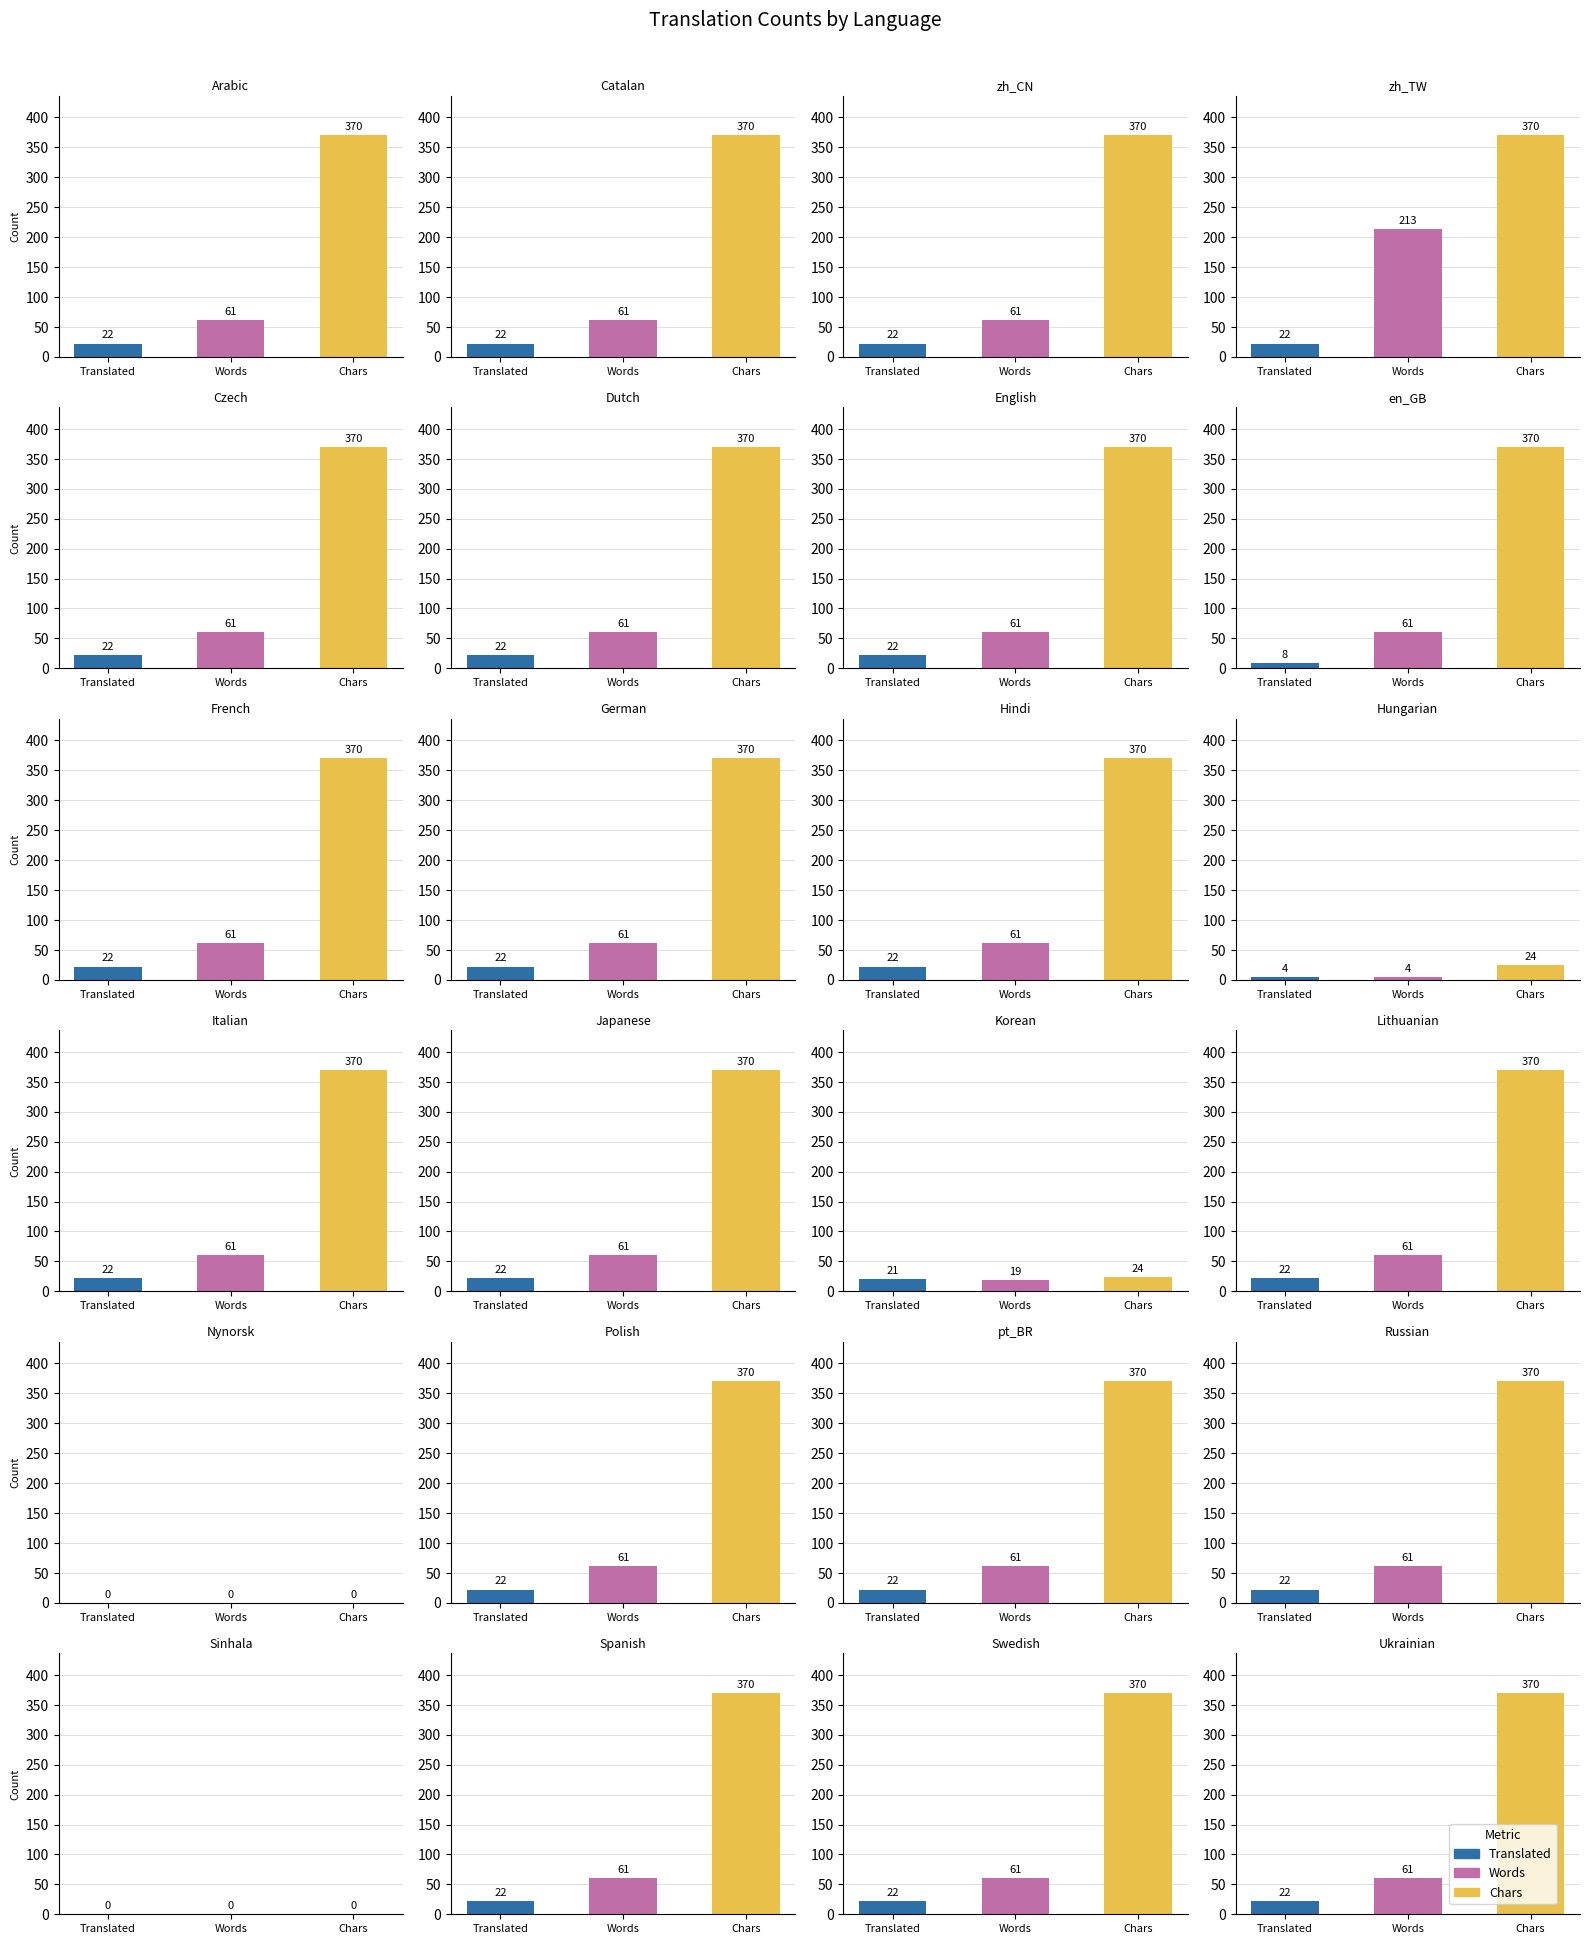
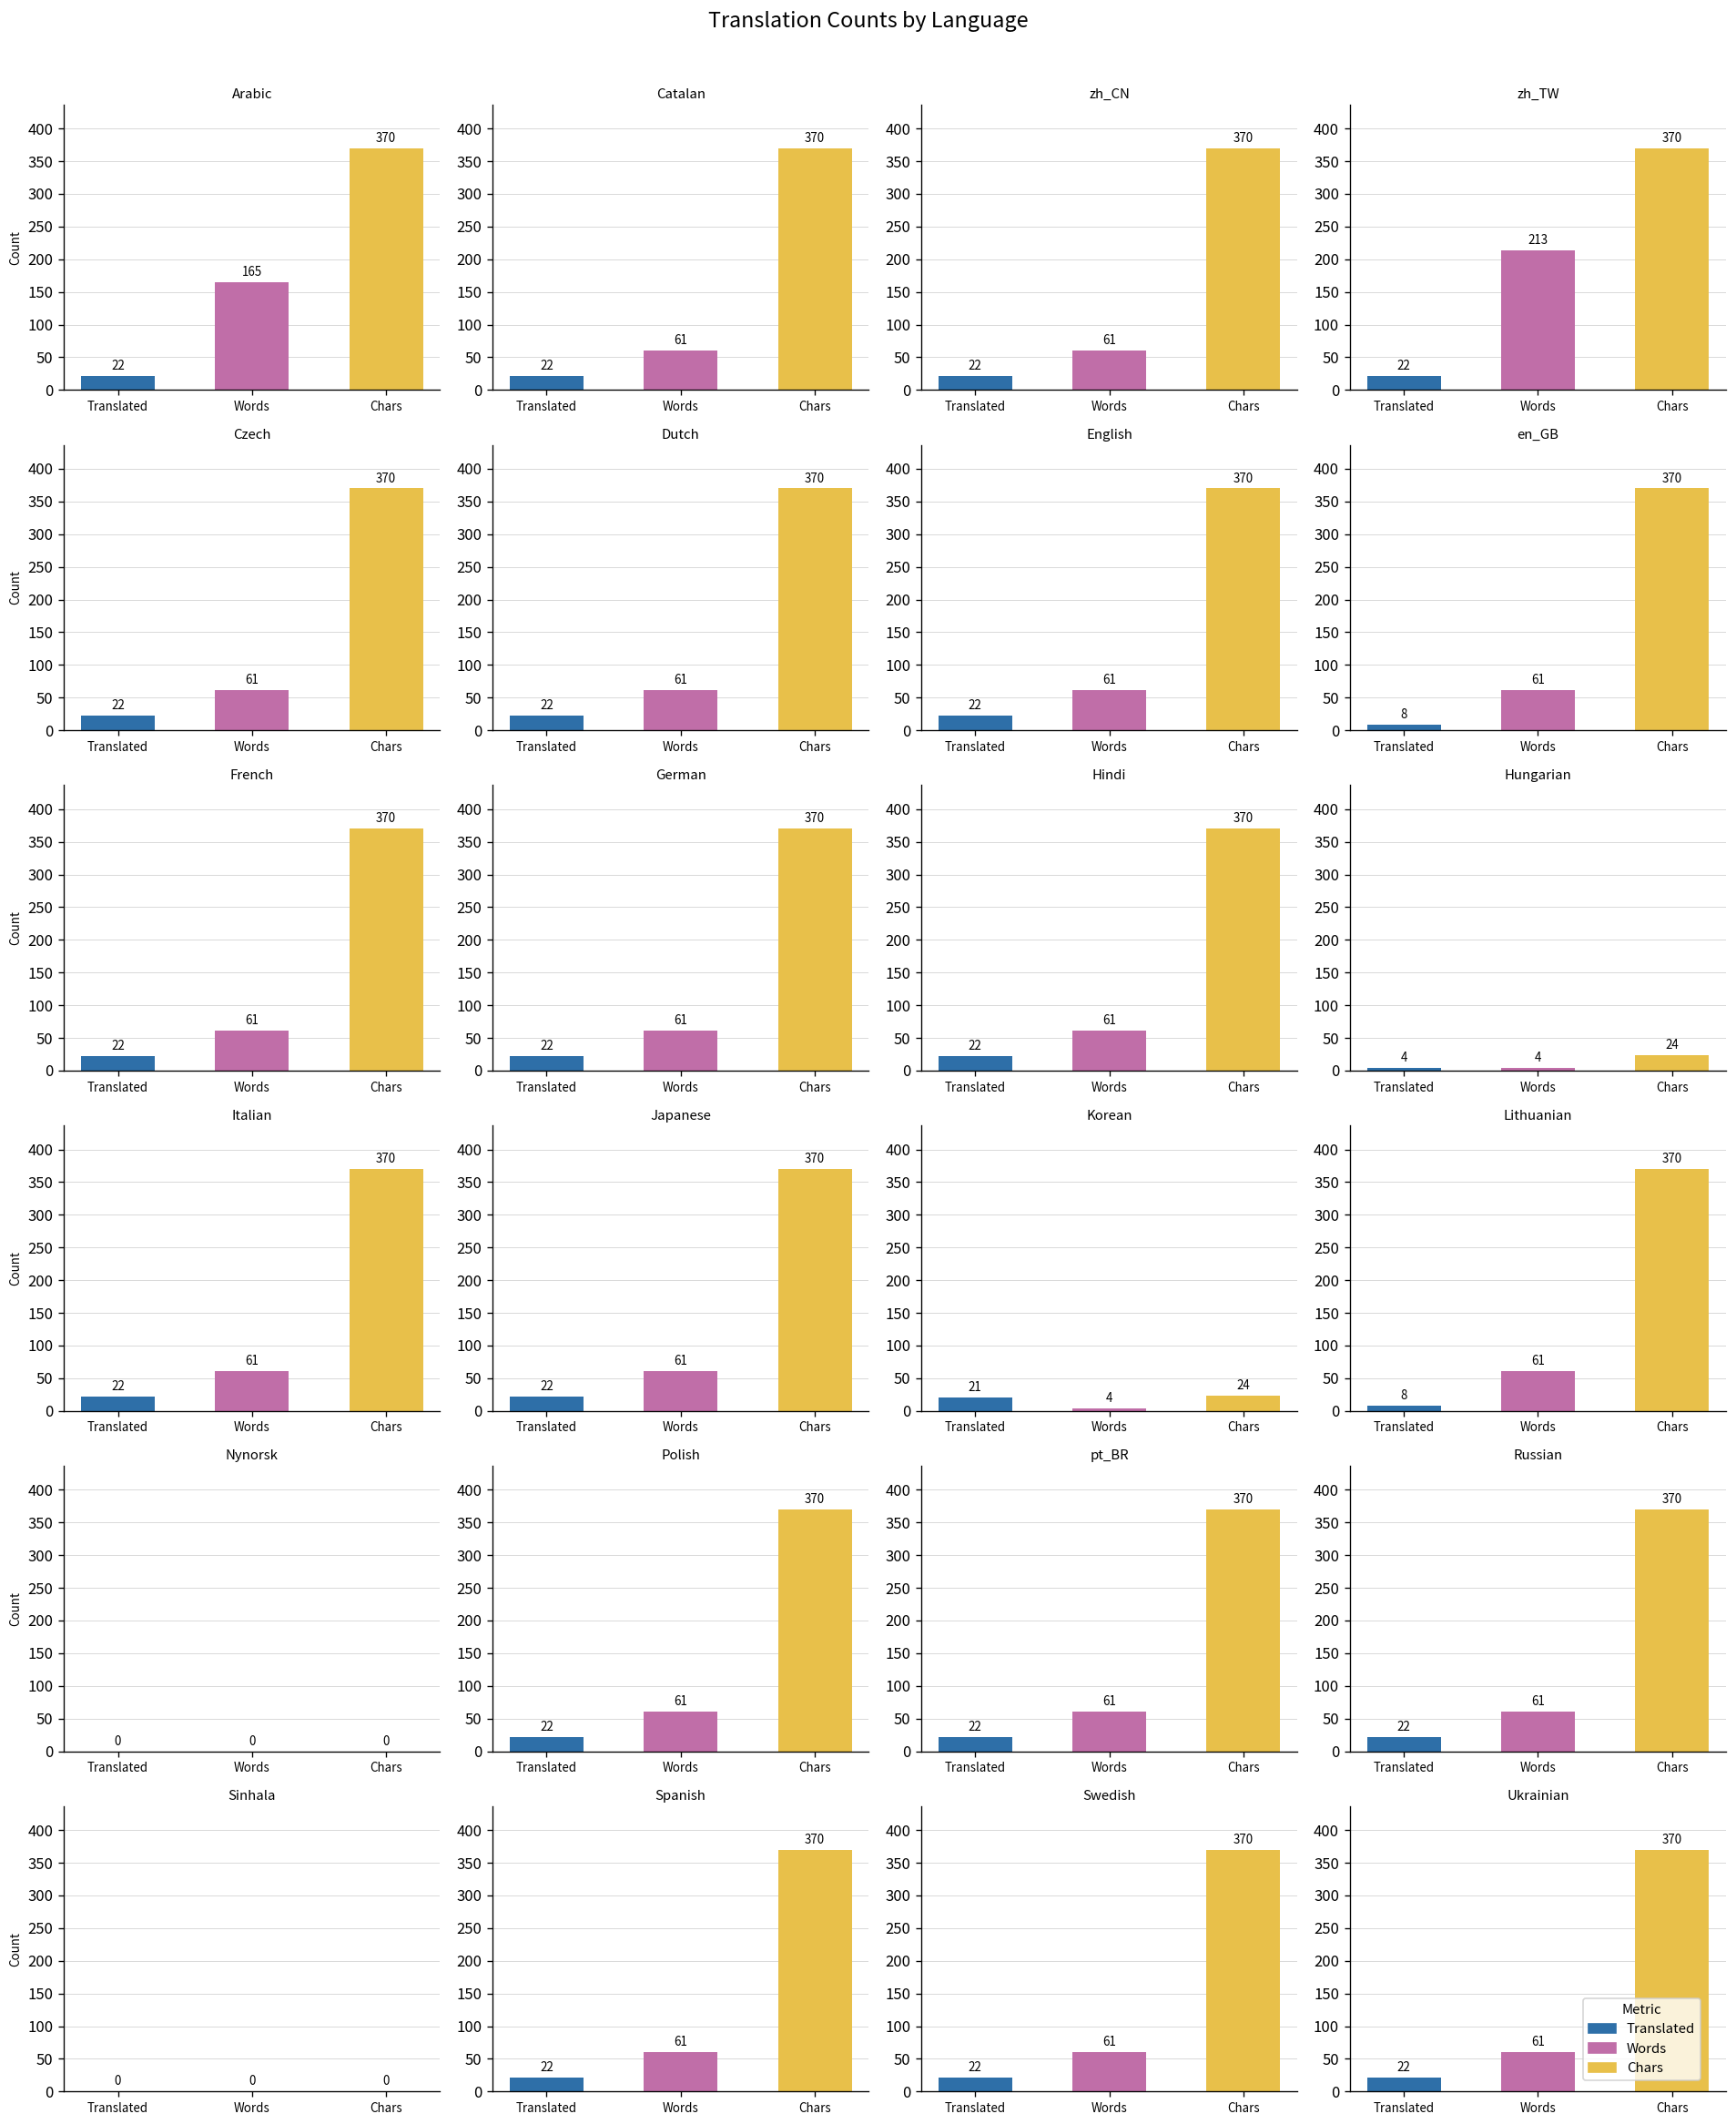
Arabic, Words: 61 -> 165
Korean, Words: 19 -> 4
Lithuanian, Translated: 22 -> 8
